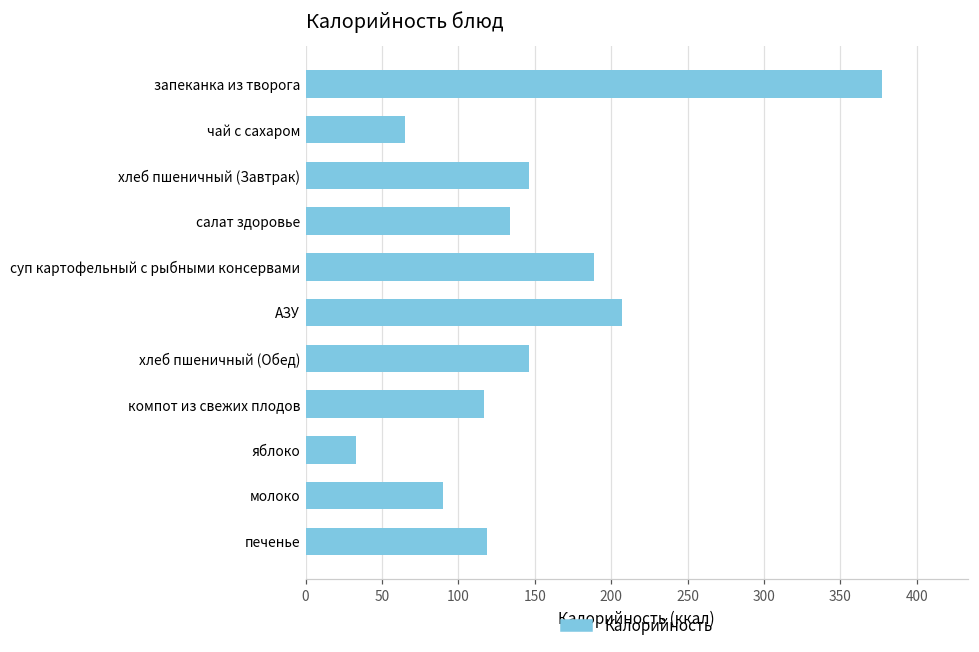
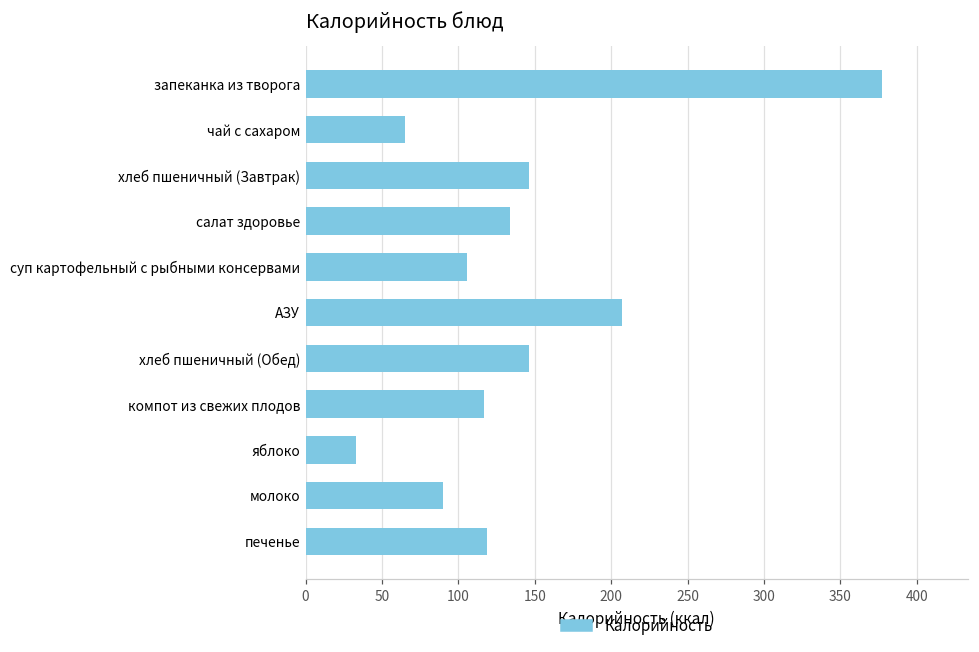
суп картофельный с рыбными консервами: 189 -> 106
